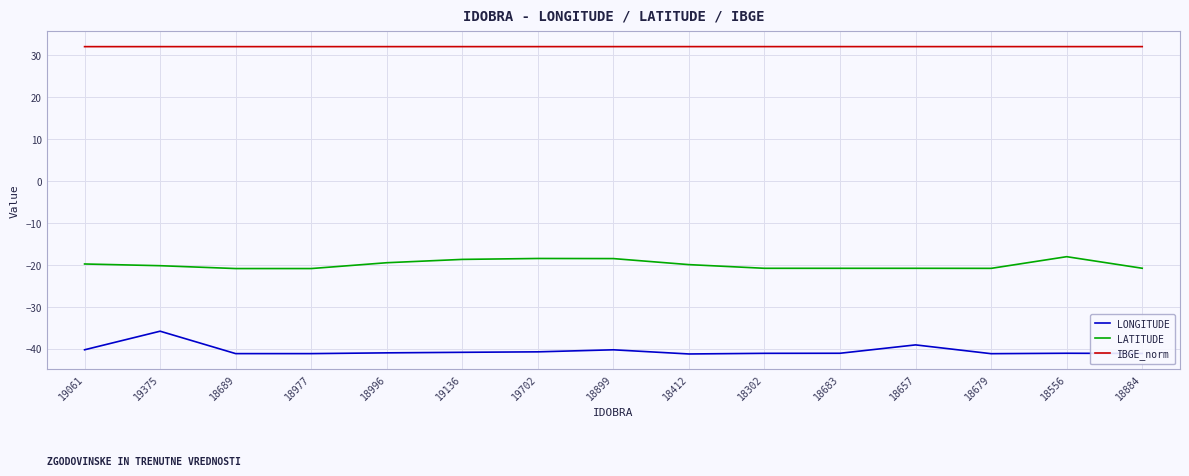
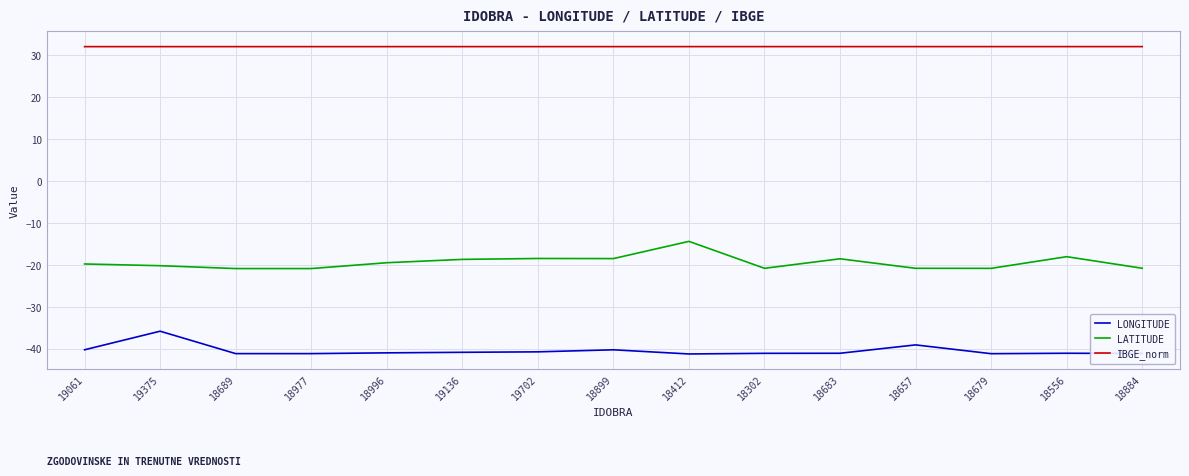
LATITUDE, 18412: -20 -> -14
LATITUDE, 18683: -21 -> -19
